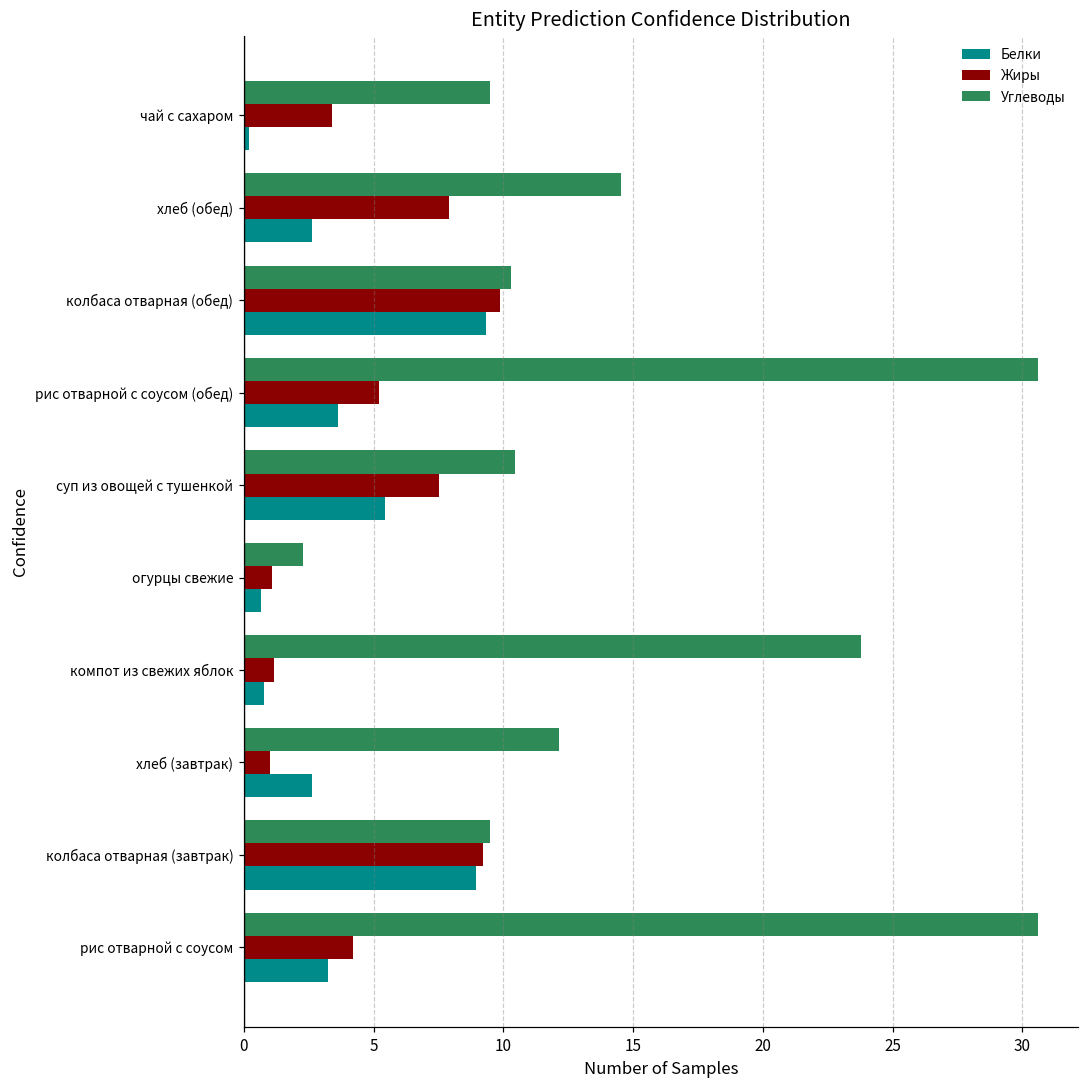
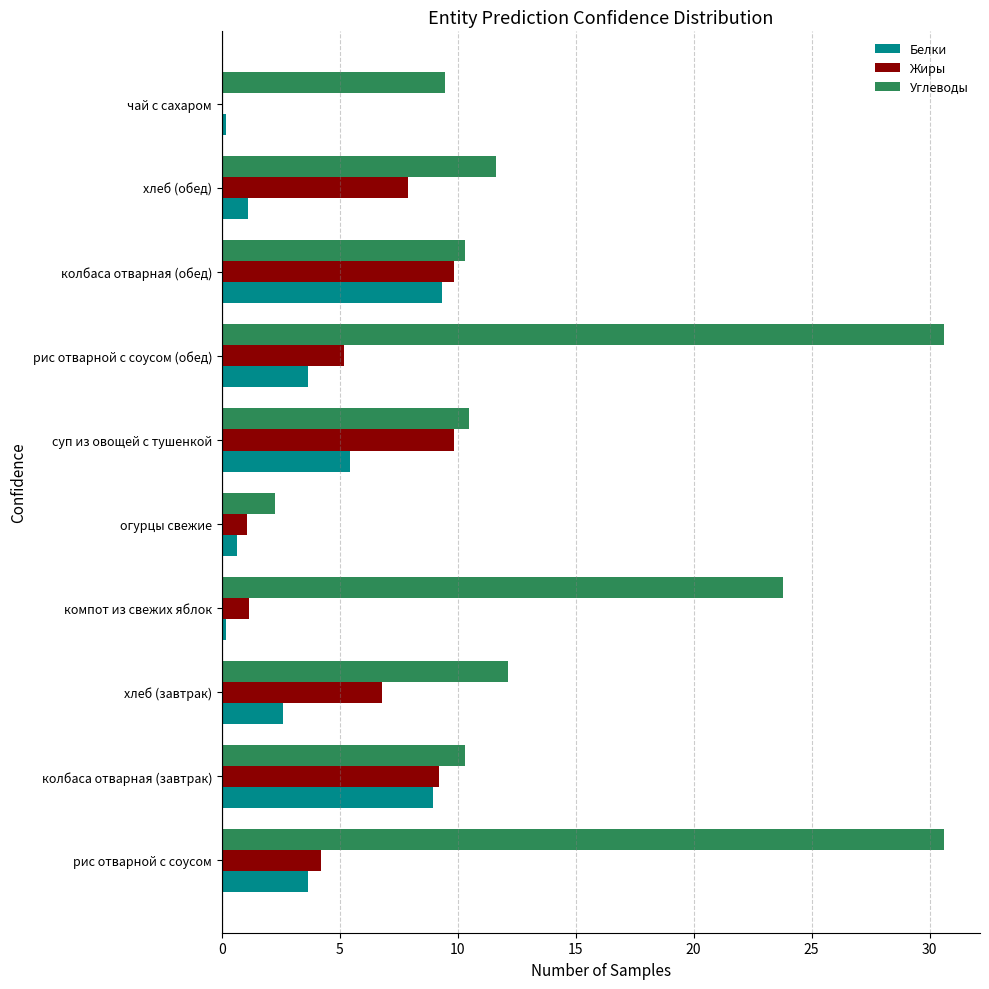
Жиры, чай с сахаром: 3.4 -> 0.0
Углеводы, хлеб (обед): 14.5 -> 11.6
Белки, хлеб (обед): 2.6 -> 1.1
Жиры, суп из овощей с тушенкой: 7.5 -> 9.9
Белки, компот из свежих яблок: 0.8 -> 0.2
Жиры, хлеб (завтрак): 1.0 -> 6.8
Углеводы, колбаса отварная (завтрак): 9.5 -> 10.3
Белки, рис отварной с соусом: 3.2 -> 3.6
